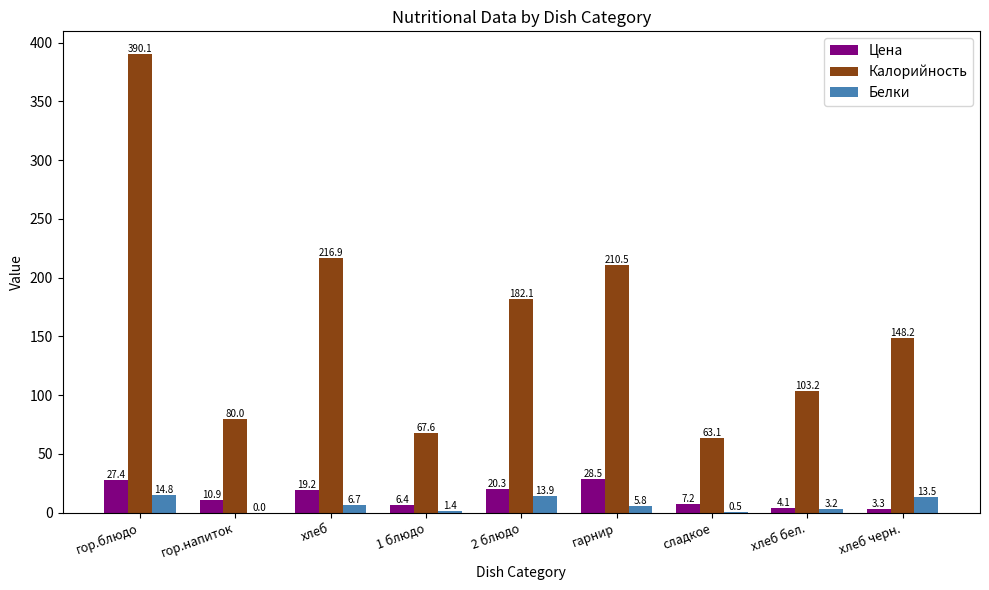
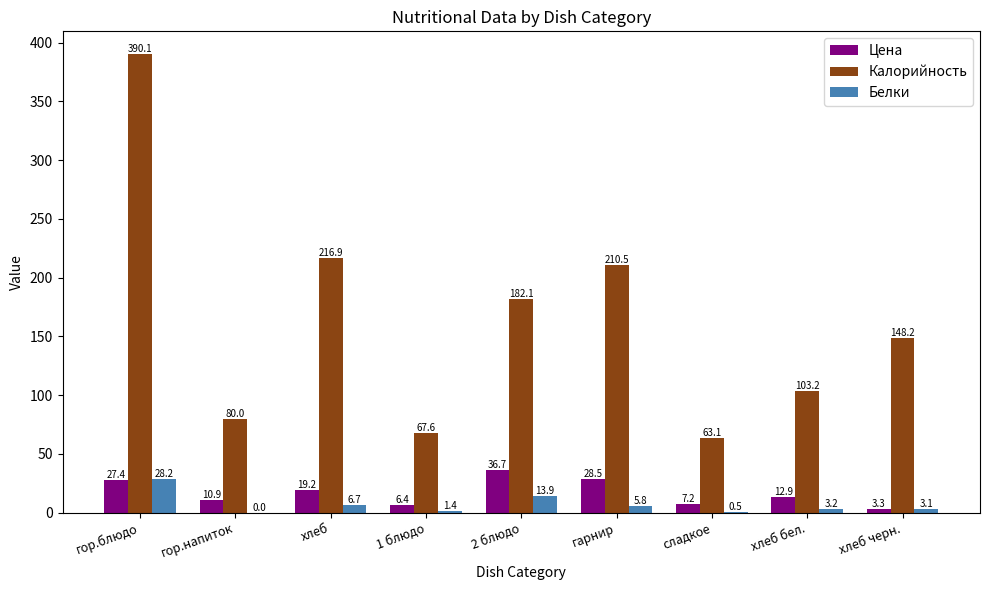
Белки, гор.блюдо: 14.8 -> 28.2
Цена, 2 блюдо: 20.3 -> 36.7
Цена, хлеб бел.: 4.1 -> 12.9
Белки, хлеб черн.: 13.5 -> 3.1
